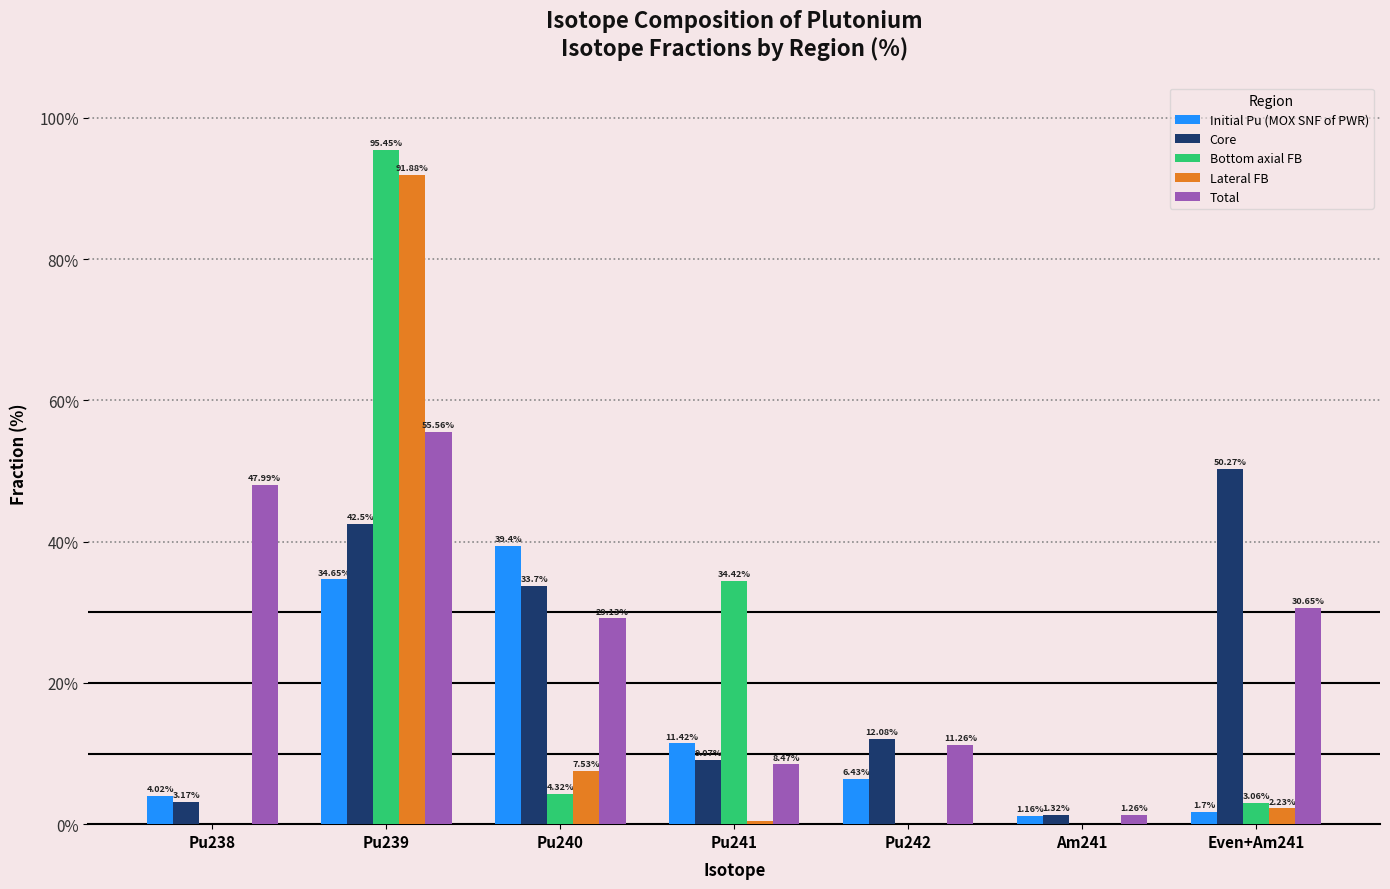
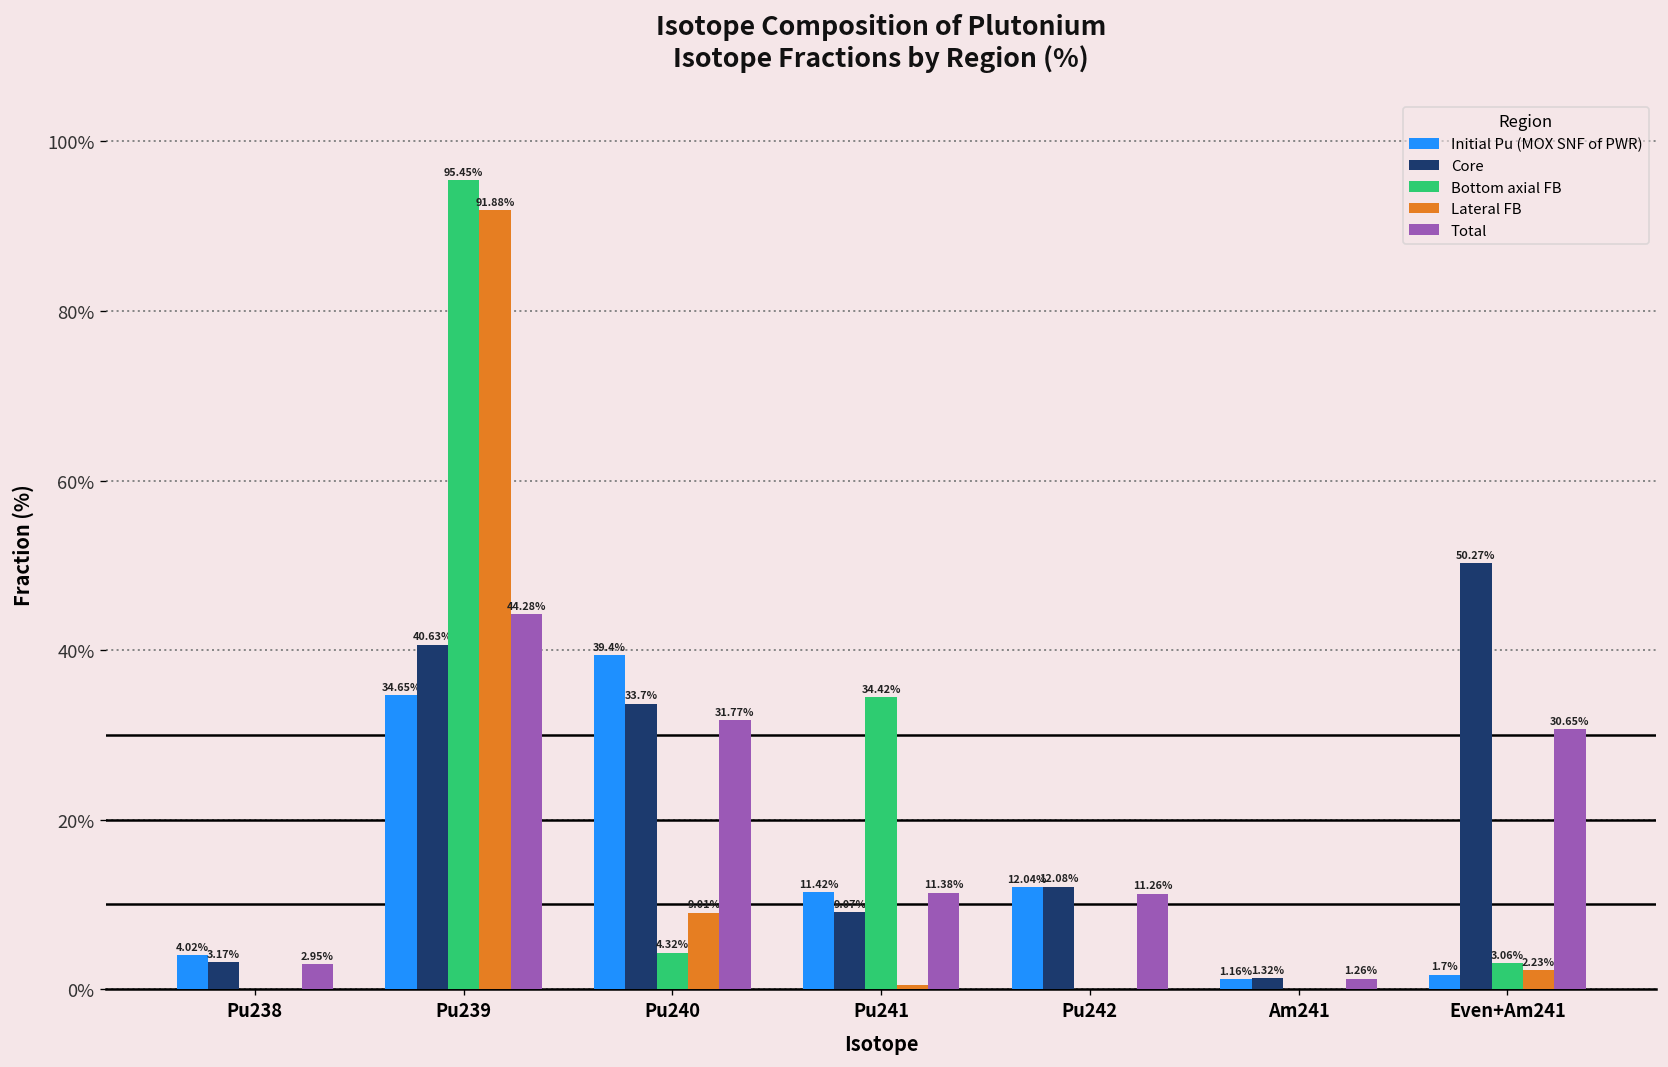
Total, Pu238: 47.99% -> 2.95%
Core, Pu239: 42.5% -> 40.63%
Total, Pu239: 55.56% -> 44.28%
Lateral FB, Pu240: 7.53% -> 9.01%
Total, Pu240: 29.13% -> 31.77%
Total, Pu241: 8.47% -> 11.38%
Initial Pu (MOX SNF of PWR), Pu242: 6.43% -> 12.04%
